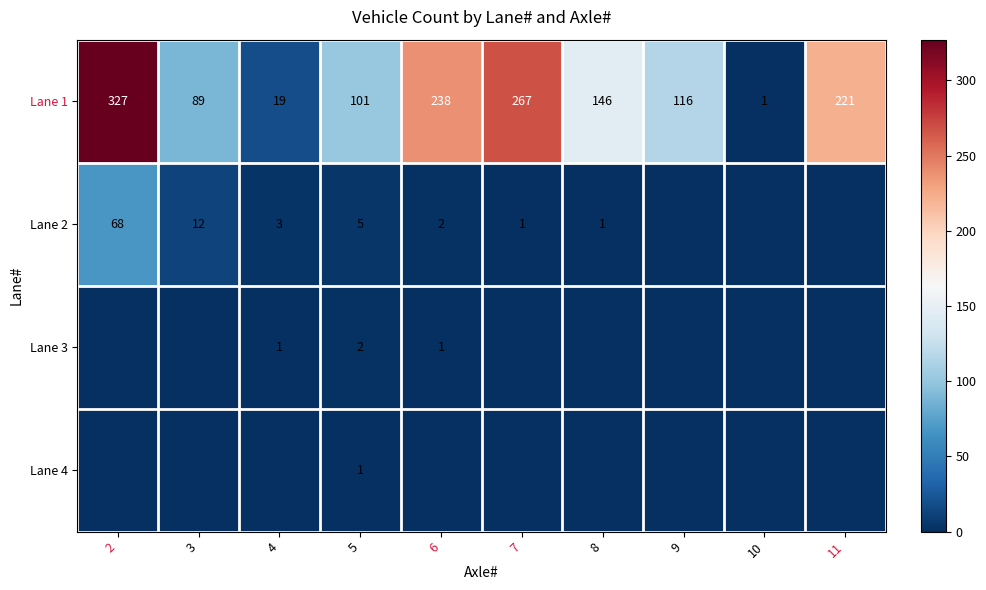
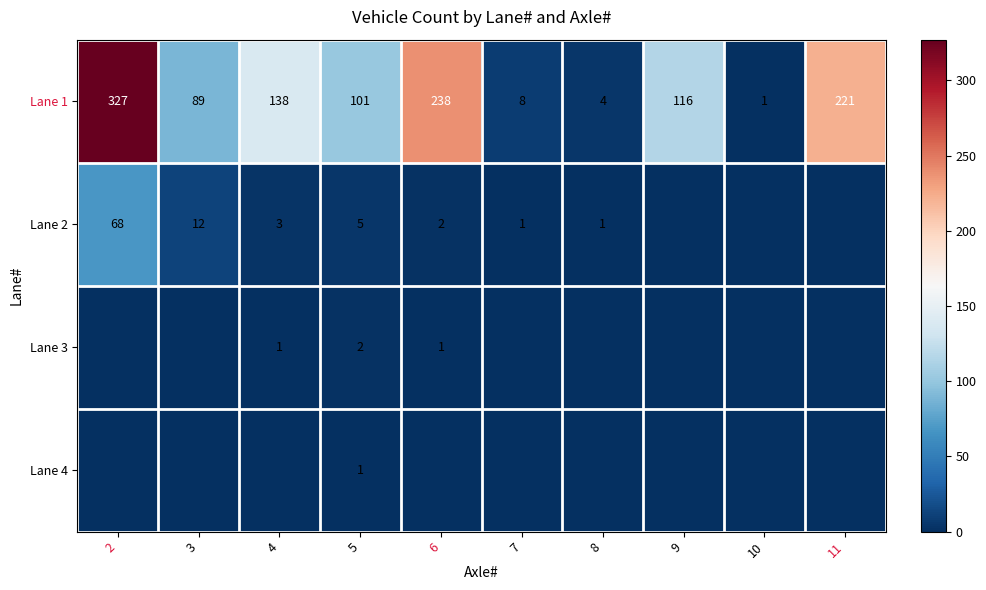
Lane 1, 4: 19 -> 138
Lane 1, 7: 267 -> 8
Lane 1, 8: 146 -> 4
